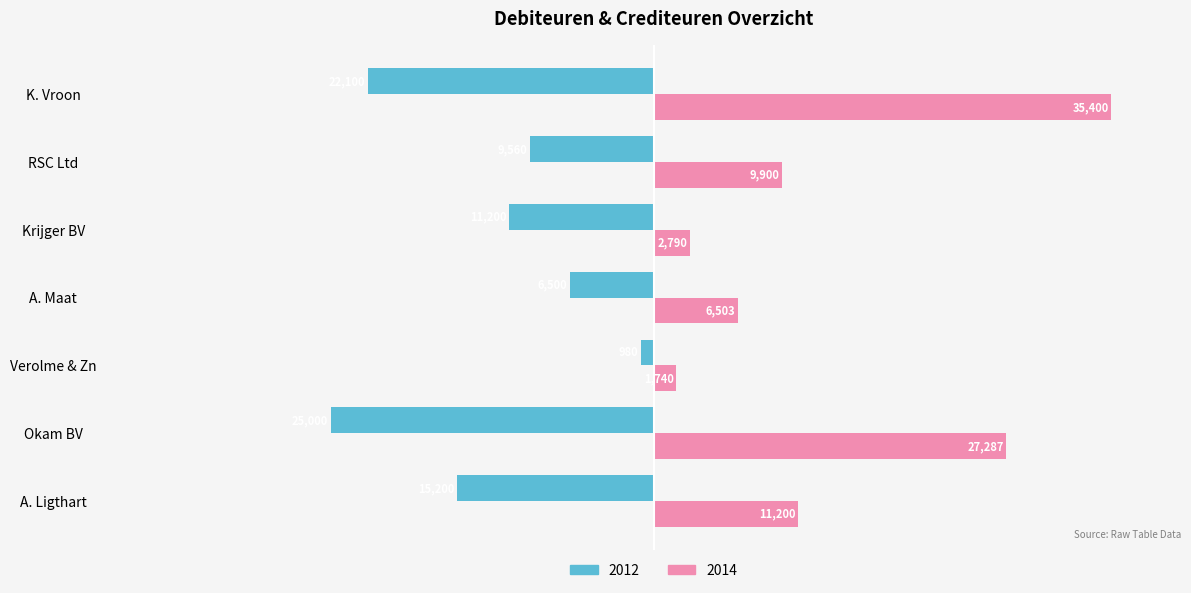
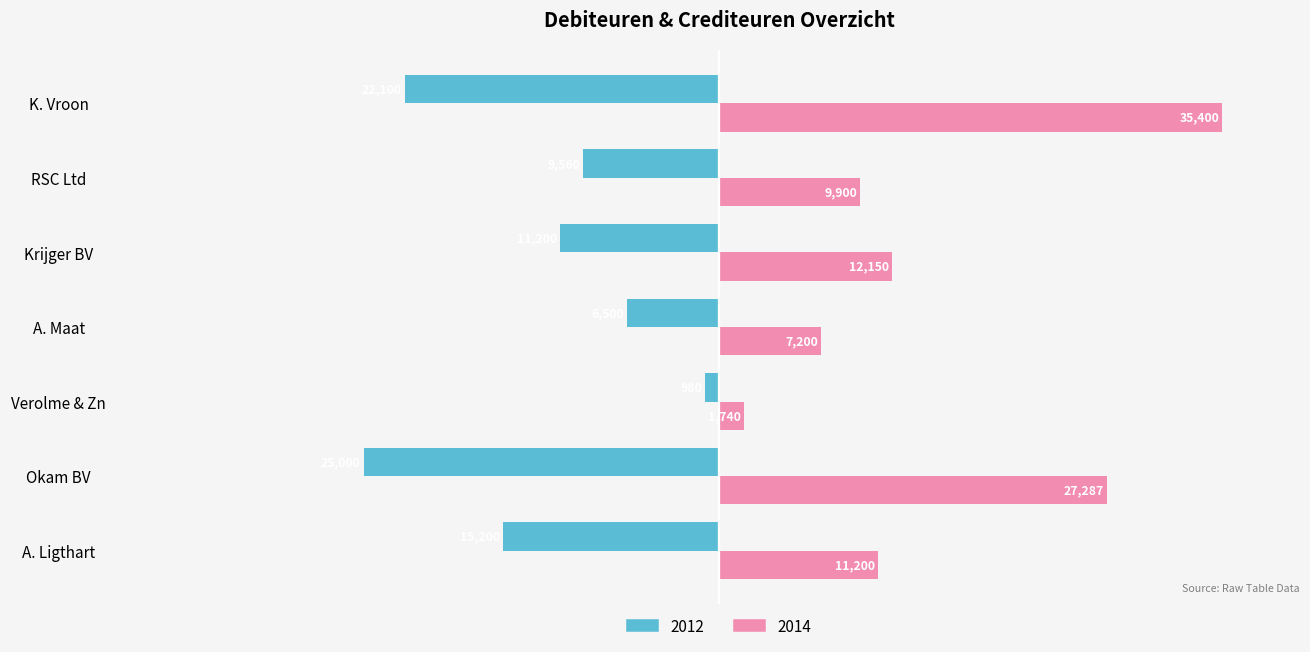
2014, Krijger BV: 2,790 -> 12,150
2014, A. Maat: 6,503 -> 7,200
